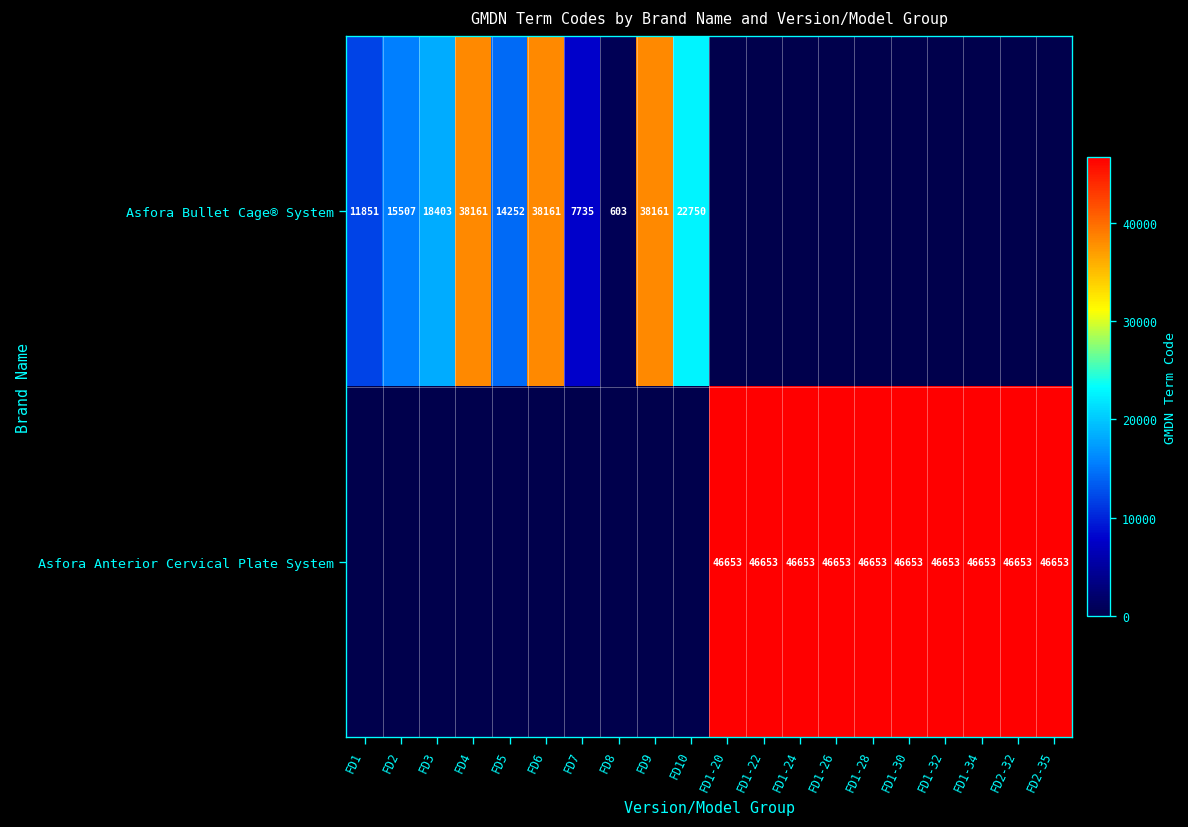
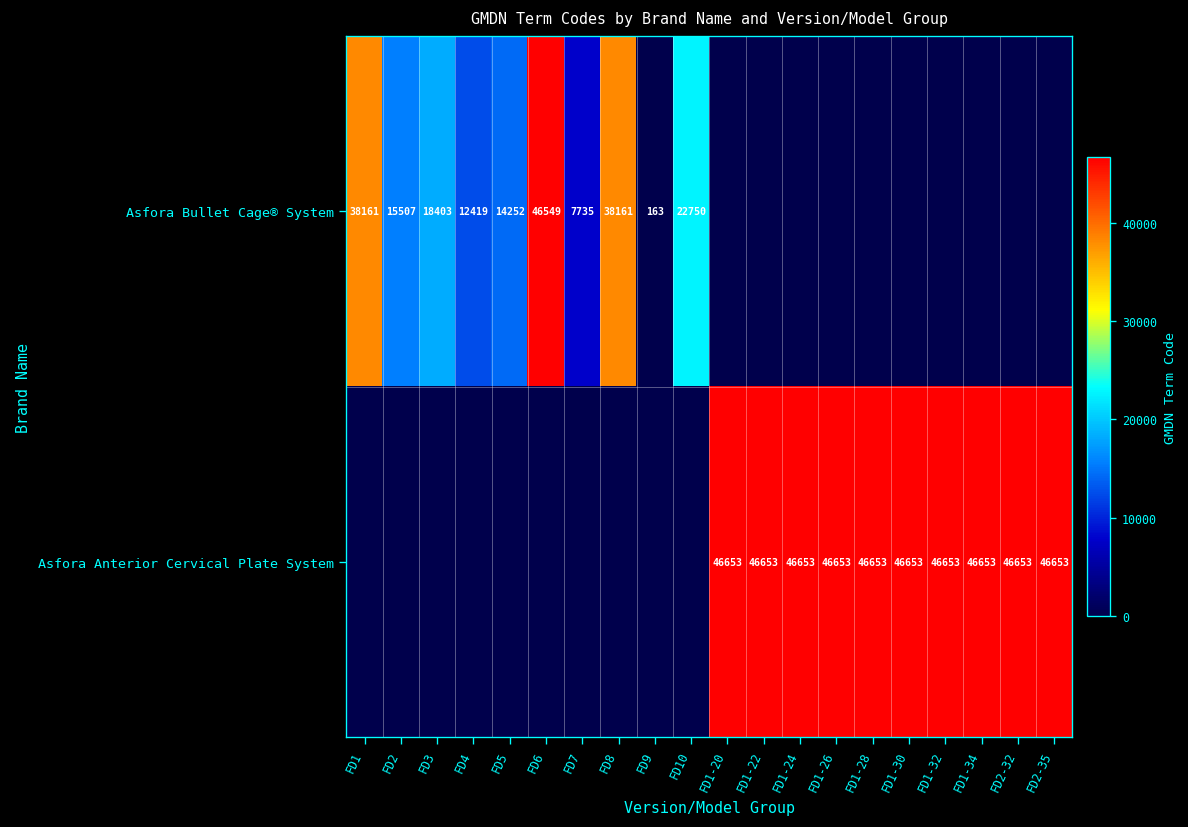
Asfora Bullet Cage® System, FD1: 11851 -> 38161
Asfora Bullet Cage® System, FD4: 38161 -> 12419
Asfora Bullet Cage® System, FD6: 38161 -> 46549
Asfora Bullet Cage® System, FD8: 603 -> 38161
Asfora Bullet Cage® System, FD9: 38161 -> 163
